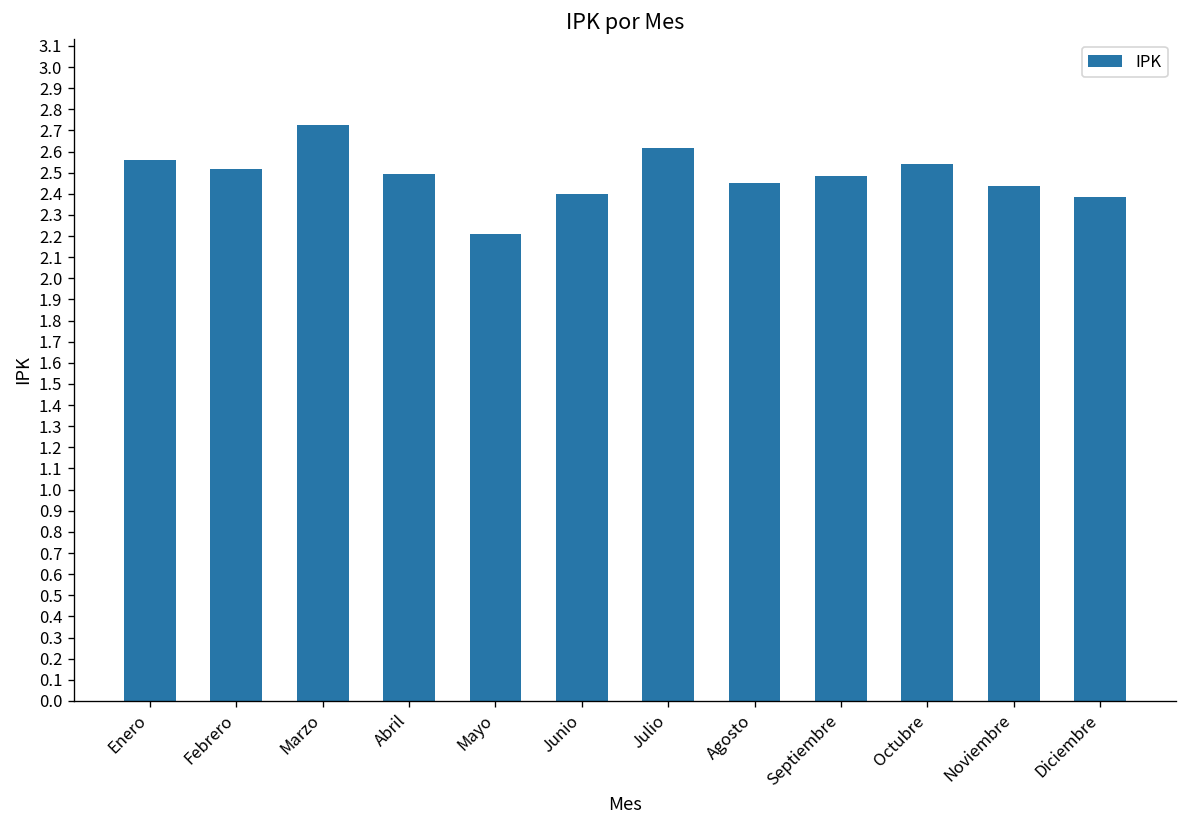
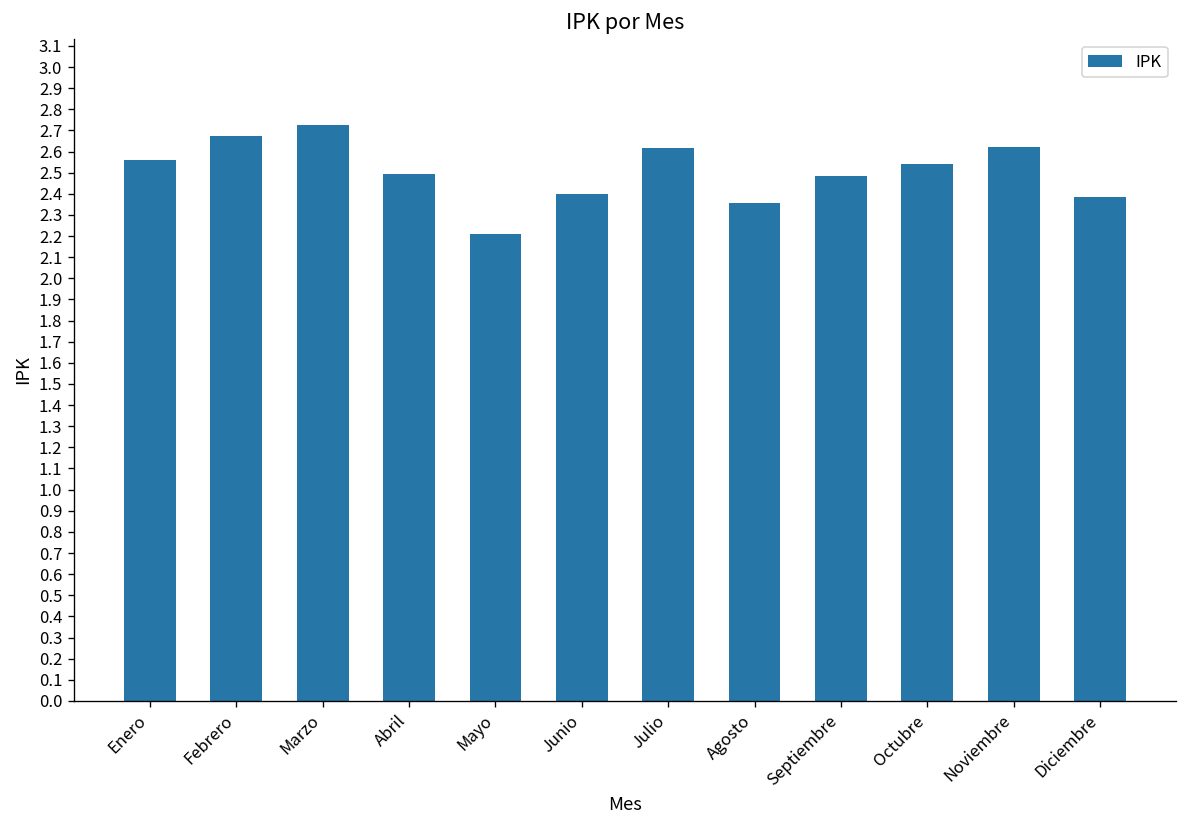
Febrero: 2.52 -> 2.67
Agosto: 2.45 -> 2.35
Noviembre: 2.44 -> 2.62
